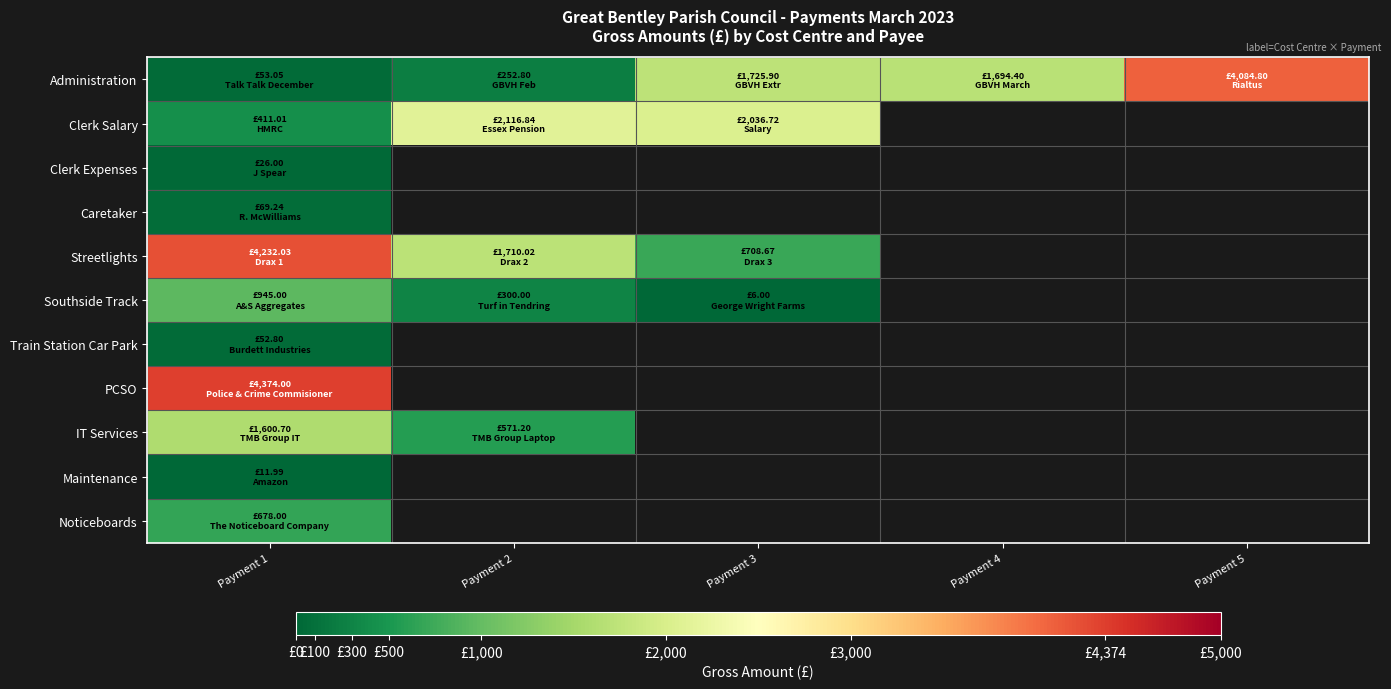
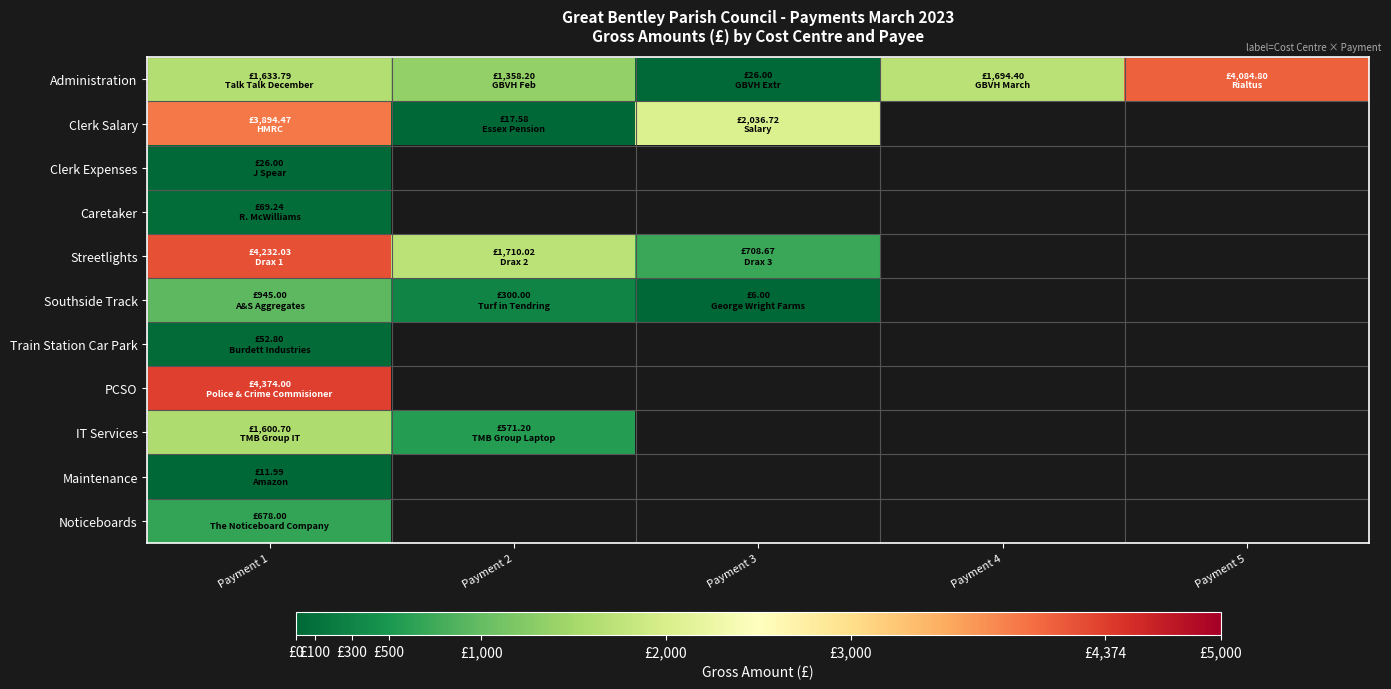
Administration, Payment 1: £53.05 -> £1,633.79
Administration, Payment 2: £252.80 -> £1,358.20
Administration, Payment 3: £1,725.90 -> £26.00
Clerk Salary, Payment 1: £411.01 -> £3,894.47
Clerk Salary, Payment 2: £2,116.84 -> £17.58
